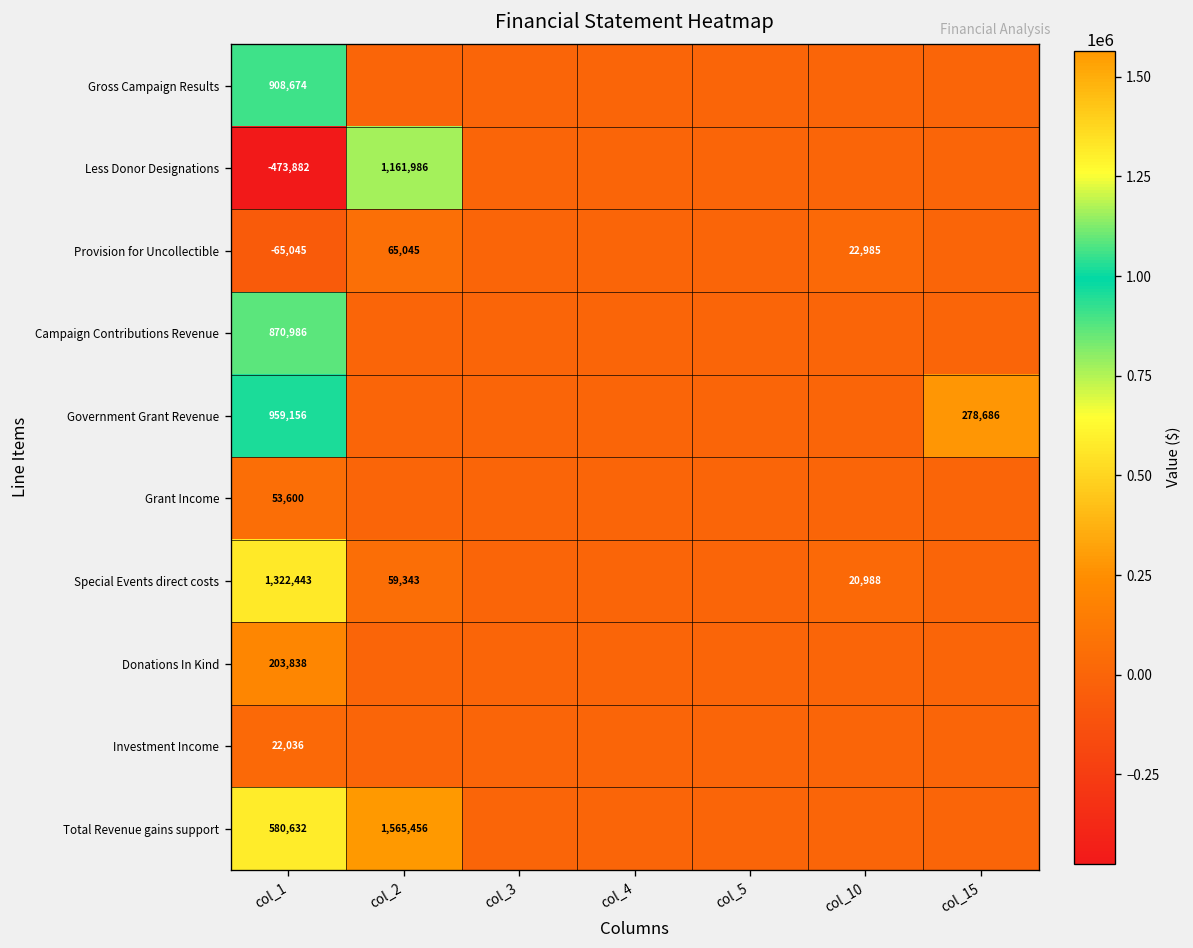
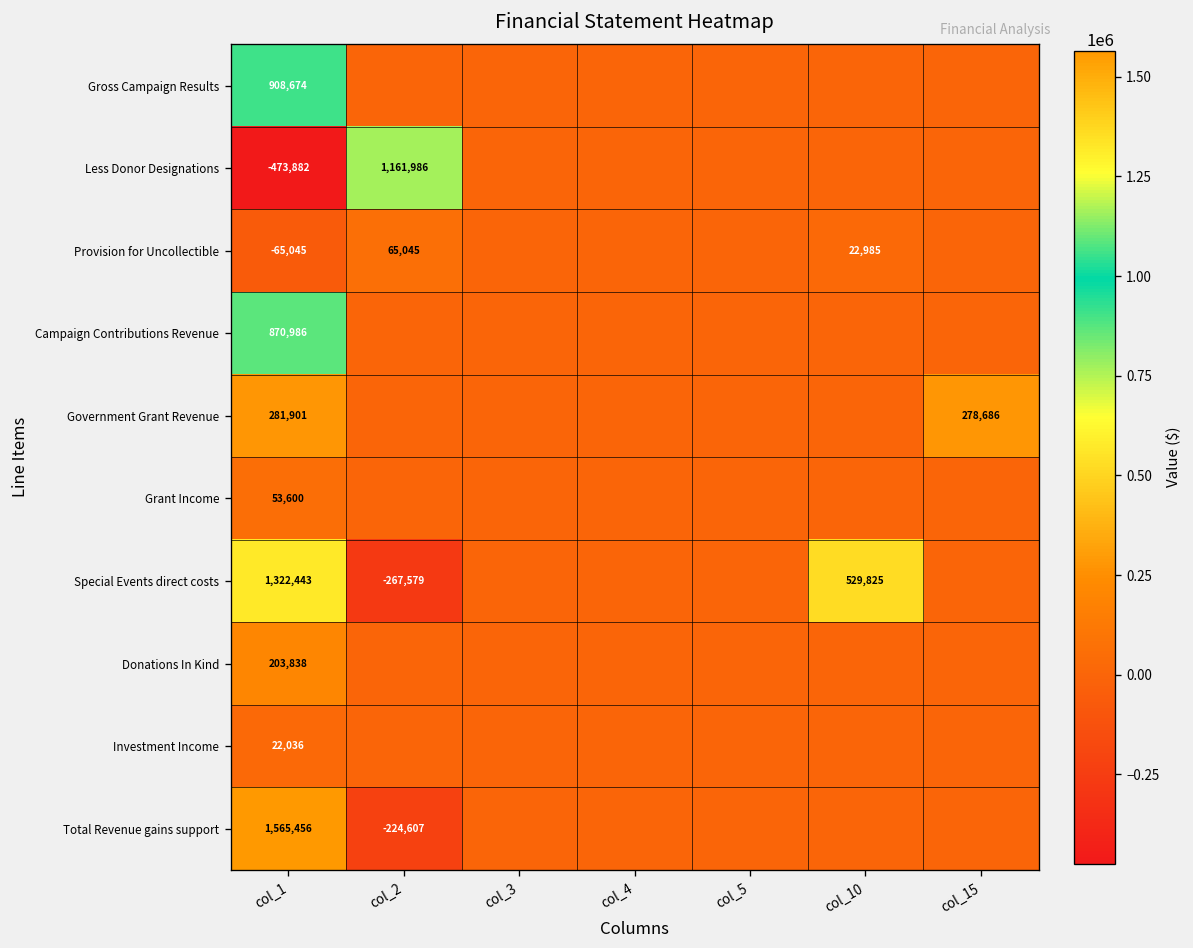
Government Grant Revenue, col_1: 959,156 -> 281,901
Special Events direct costs, col_2: 59,343 -> -267,579
Special Events direct costs, col_10: 20,988 -> 529,825
Total Revenue gains support, col_1: 580,632 -> 1,565,456
Total Revenue gains support, col_2: 1,565,456 -> -224,607
